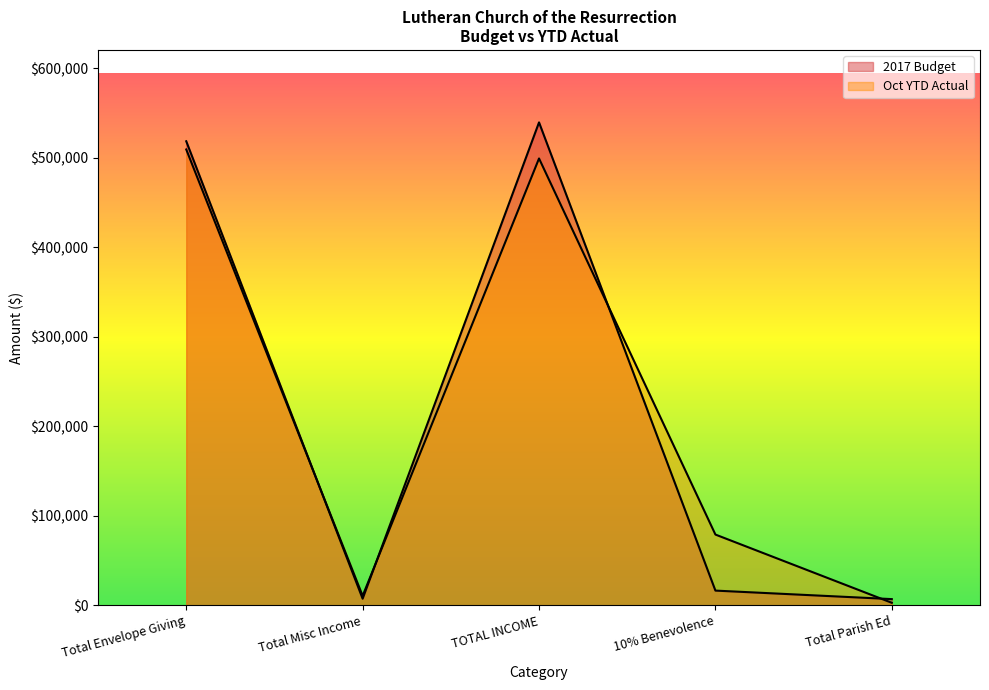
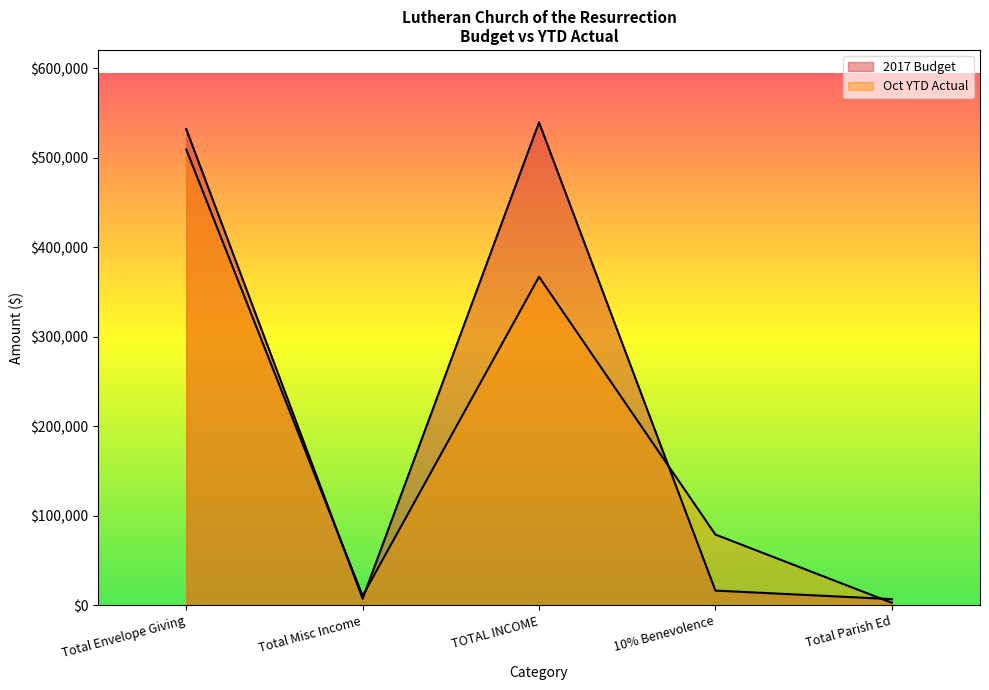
2017 Budget, Total Envelope Giving: $520,000 -> $530,000
Oct YTD Actual, TOTAL INCOME: $500,000 -> $370,000
